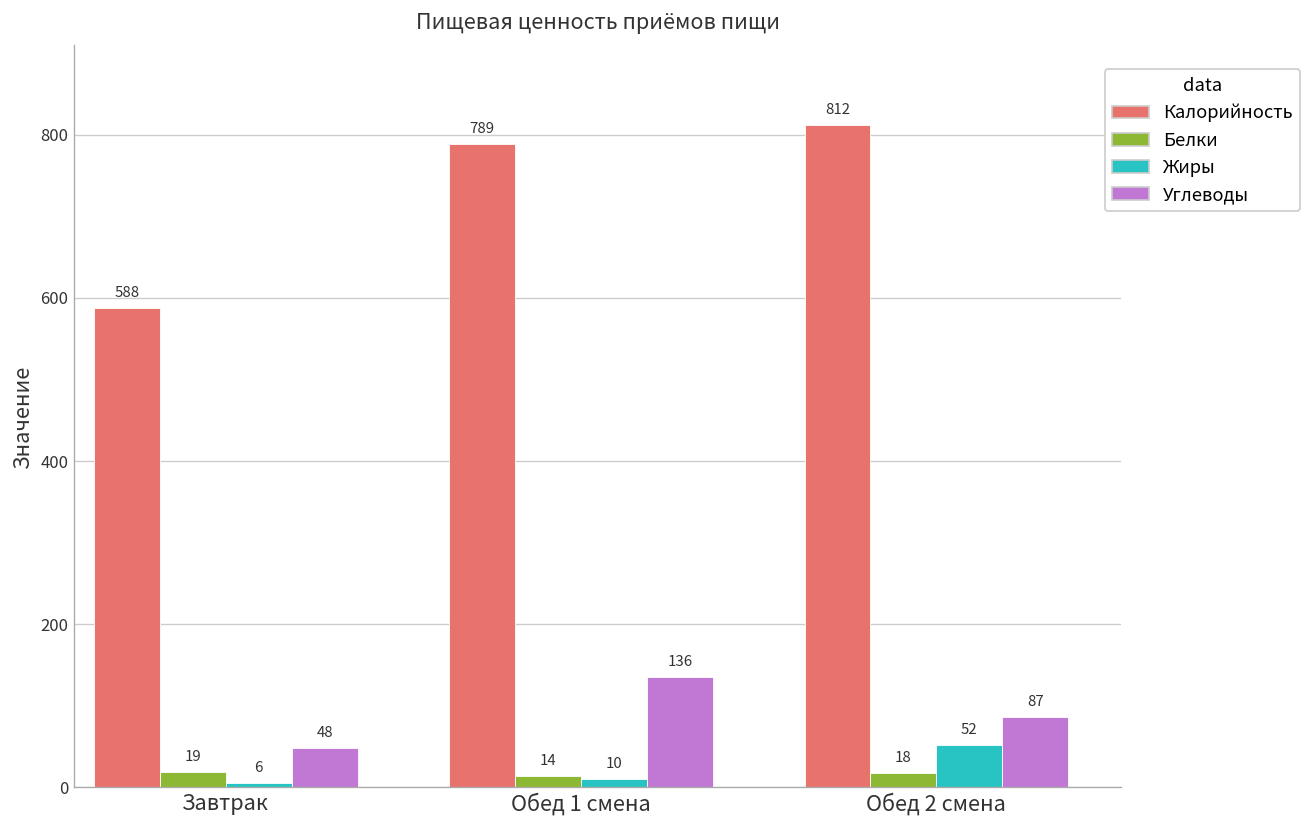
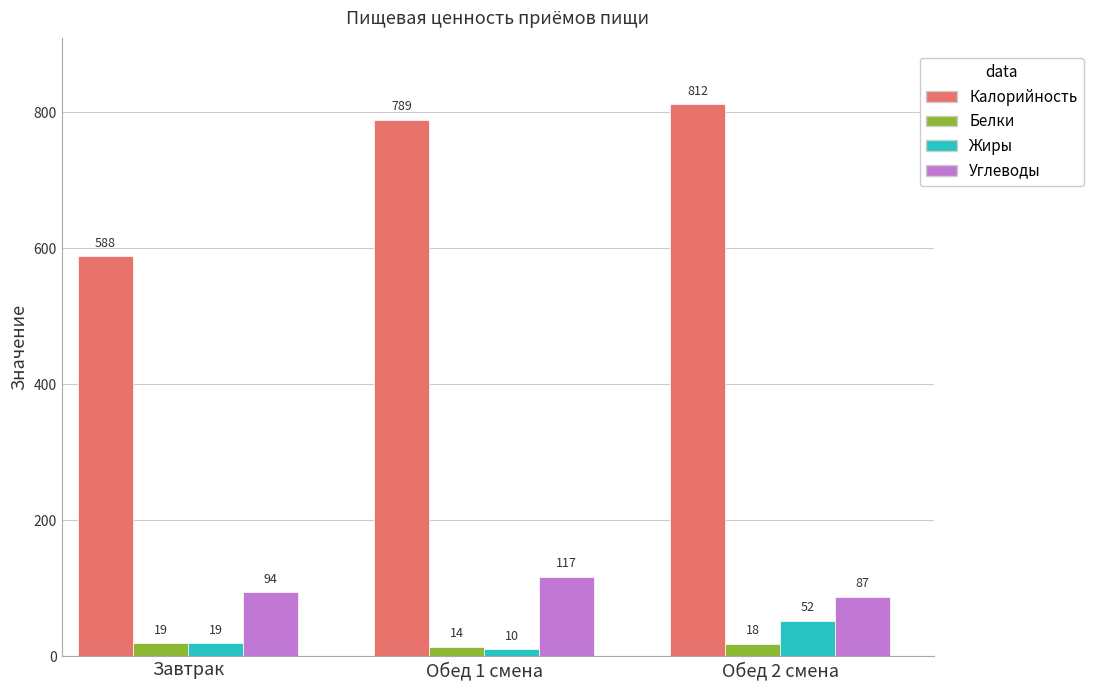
Жиры, Завтрак: 6 -> 19
Углеводы, Завтрак: 48 -> 94
Углеводы, Обед 1 смена: 136 -> 117
